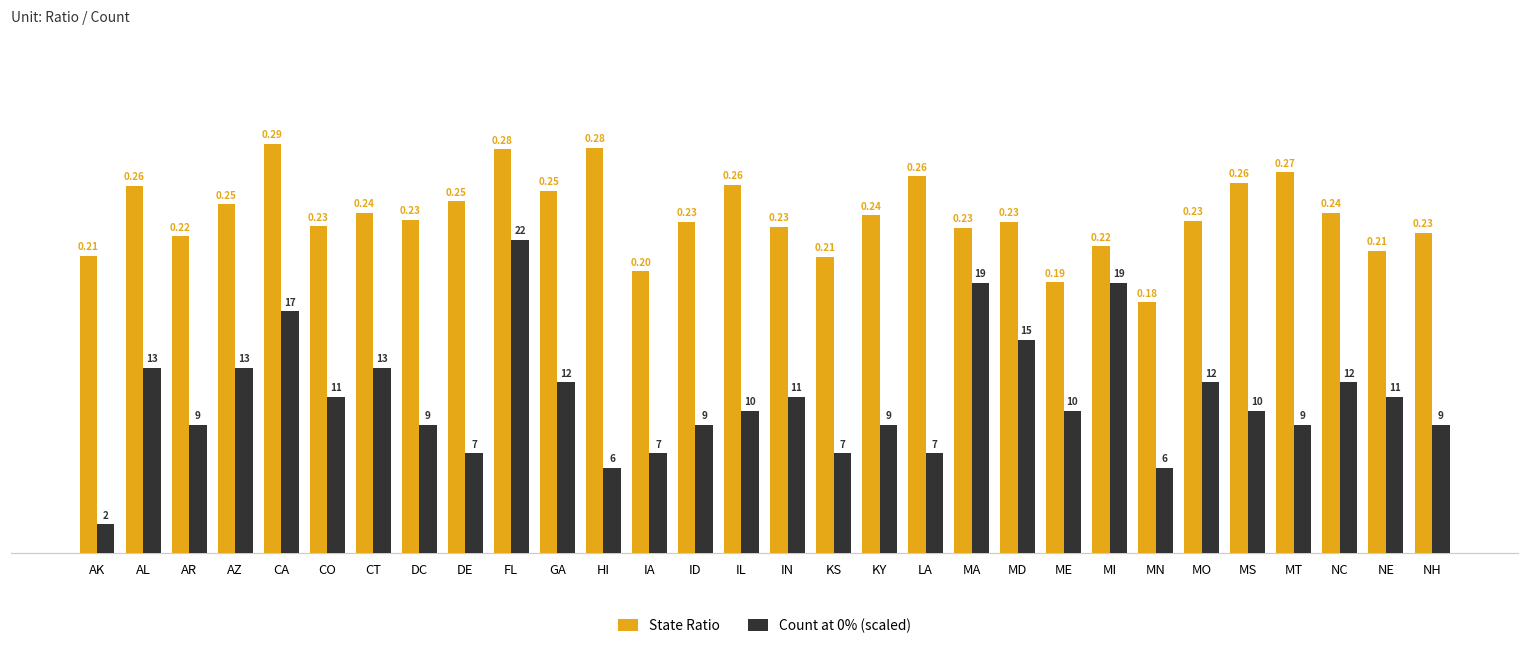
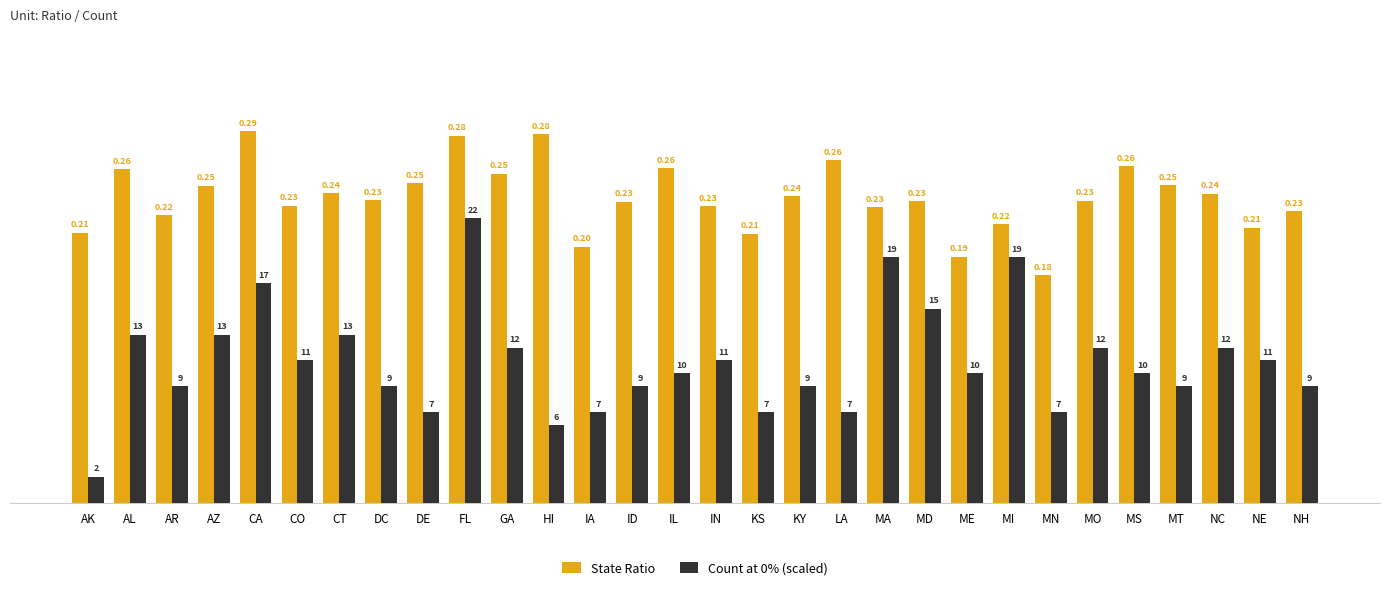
Count at 0% (scaled), MN: 6 -> 7
State Ratio, MT: 0.27 -> 0.25
